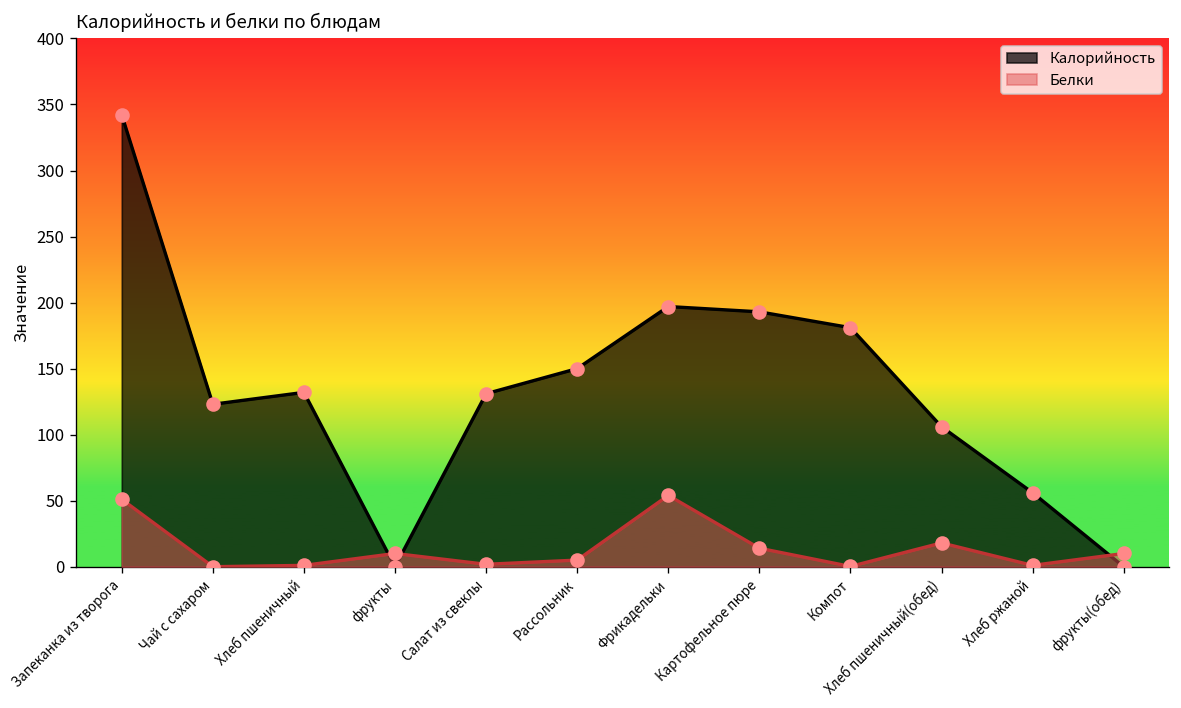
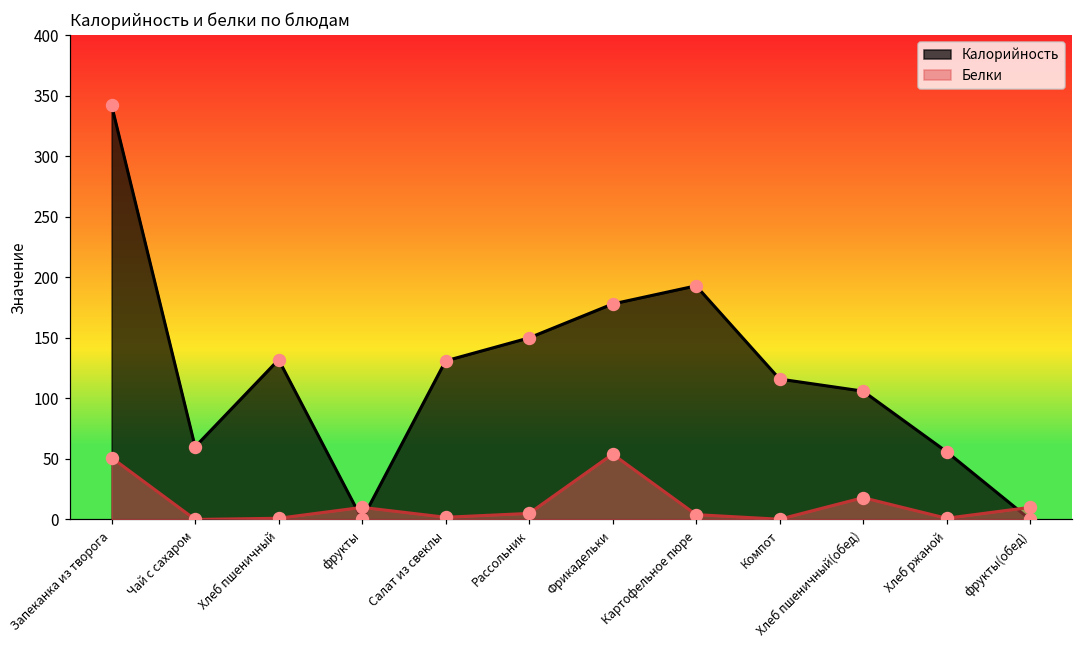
Калорийность, Чай с сахаром: 123 -> 60
Калорийность, Фрикадельки: 197 -> 178
Белки, Картофельное пюре: 14 -> 4
Калорийность, Компот: 181 -> 116
